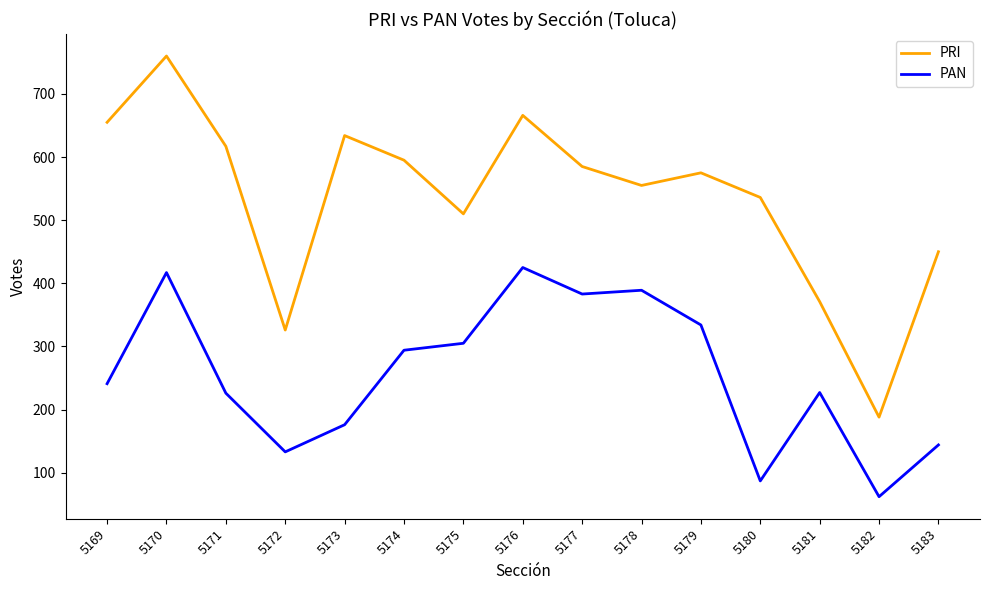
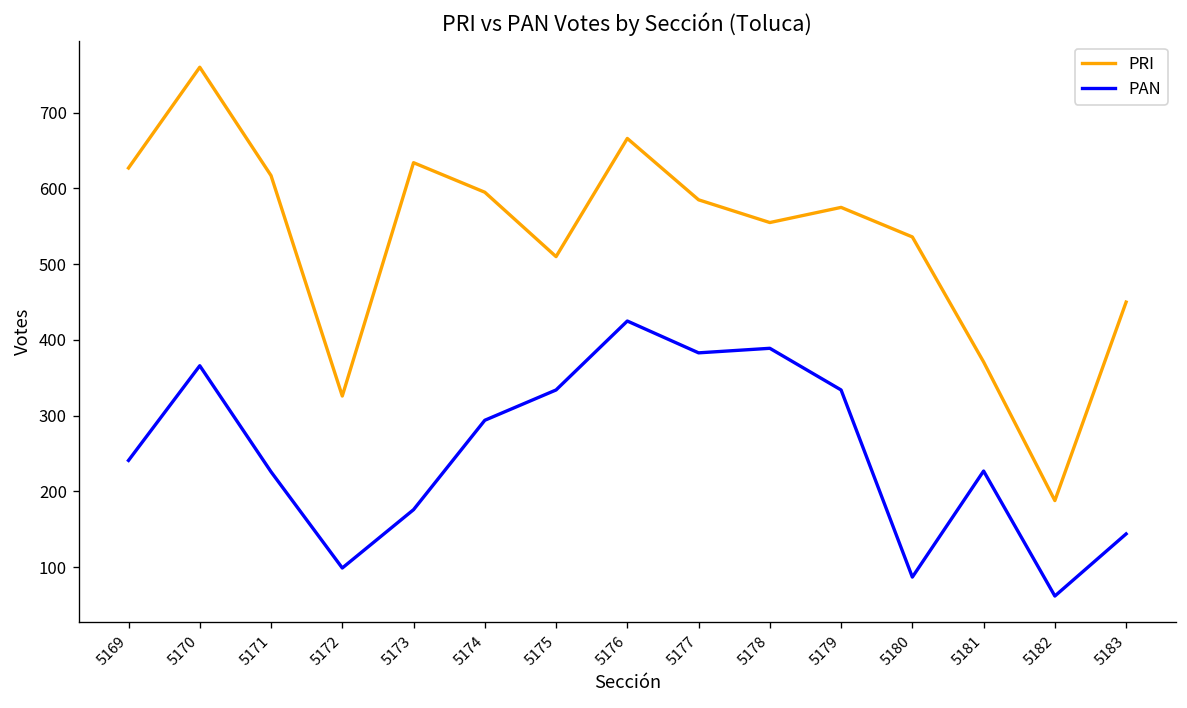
PRI, 5169: 660 -> 630
PAN, 5170: 420 -> 370
PAN, 5172: 130 -> 100
PAN, 5175: 310 -> 330
